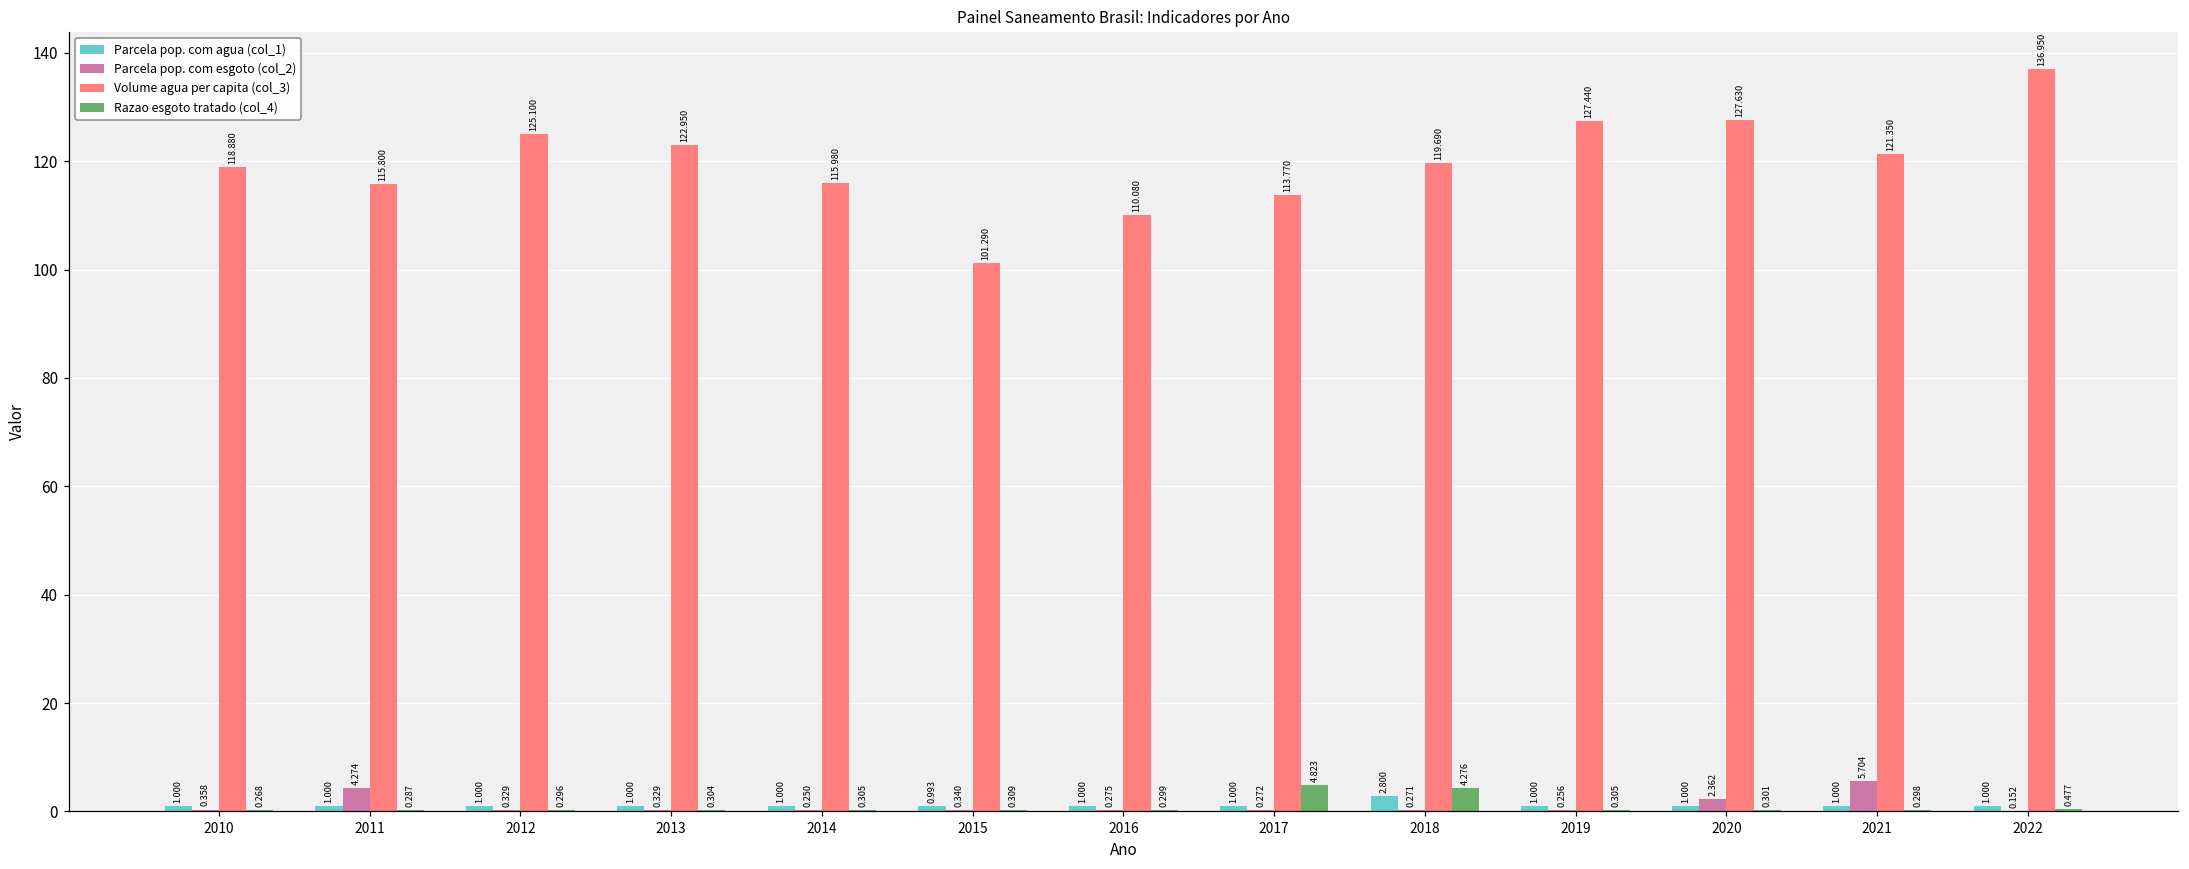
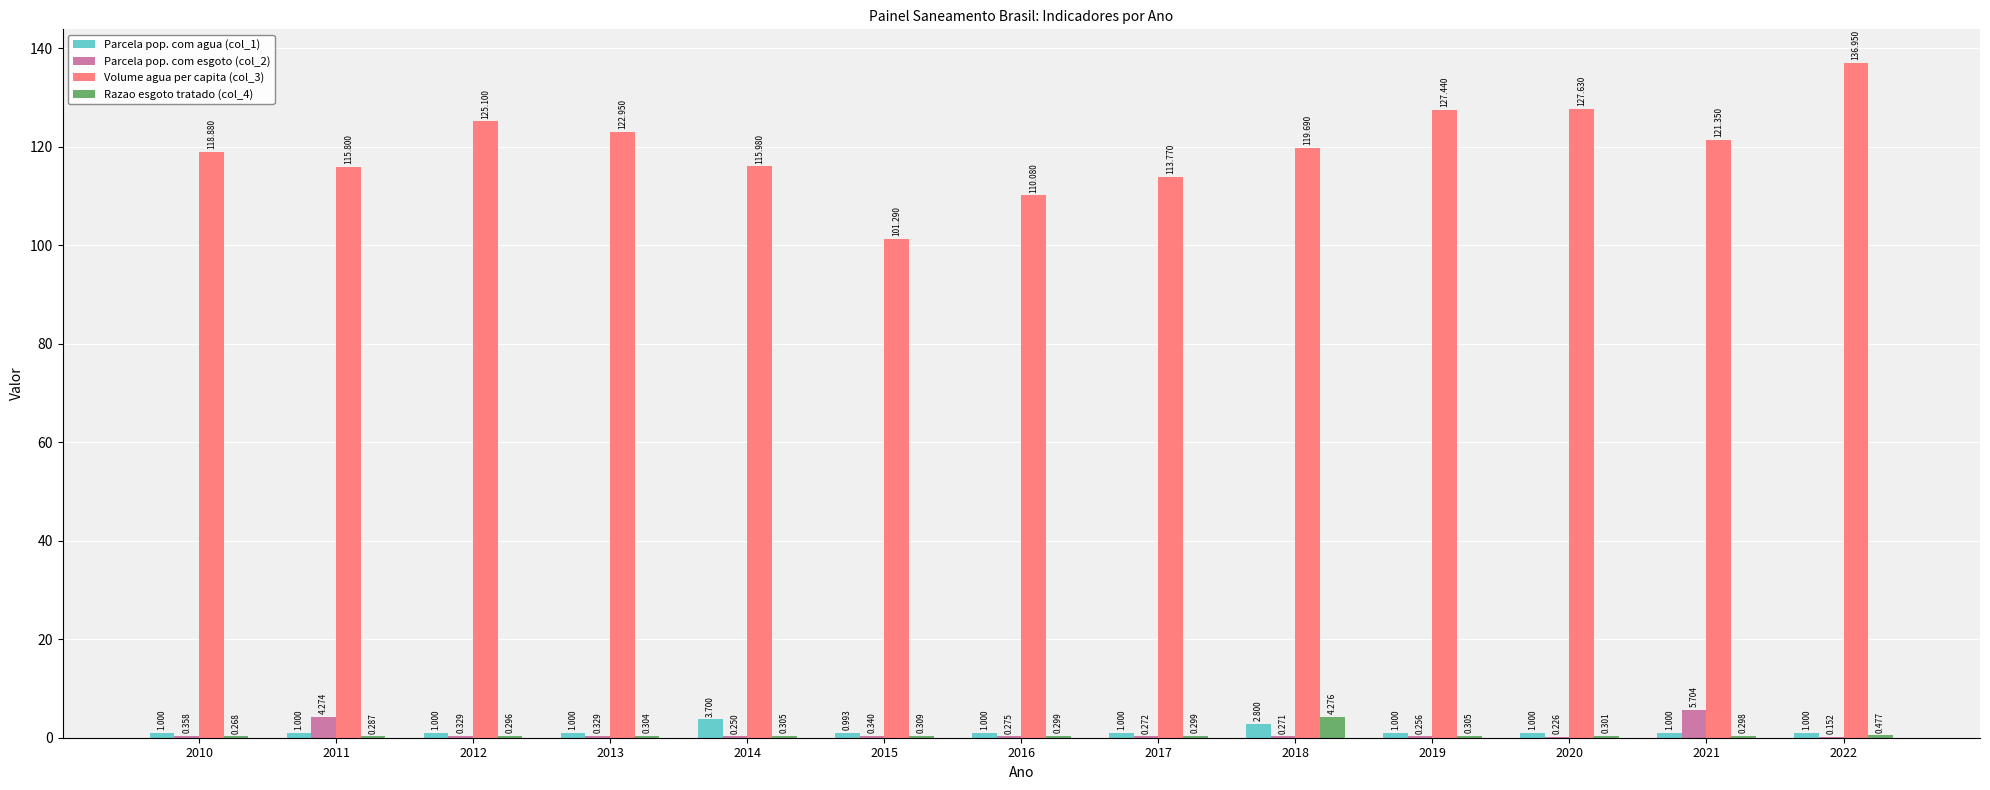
Parcela pop. com agua (col_1), 2014: 1.000 -> 3.700
Razao esgoto tratado (col_4), 2017: 4.823 -> 0.299
Parcela pop. com esgoto (col_2), 2020: 2.362 -> 0.226
